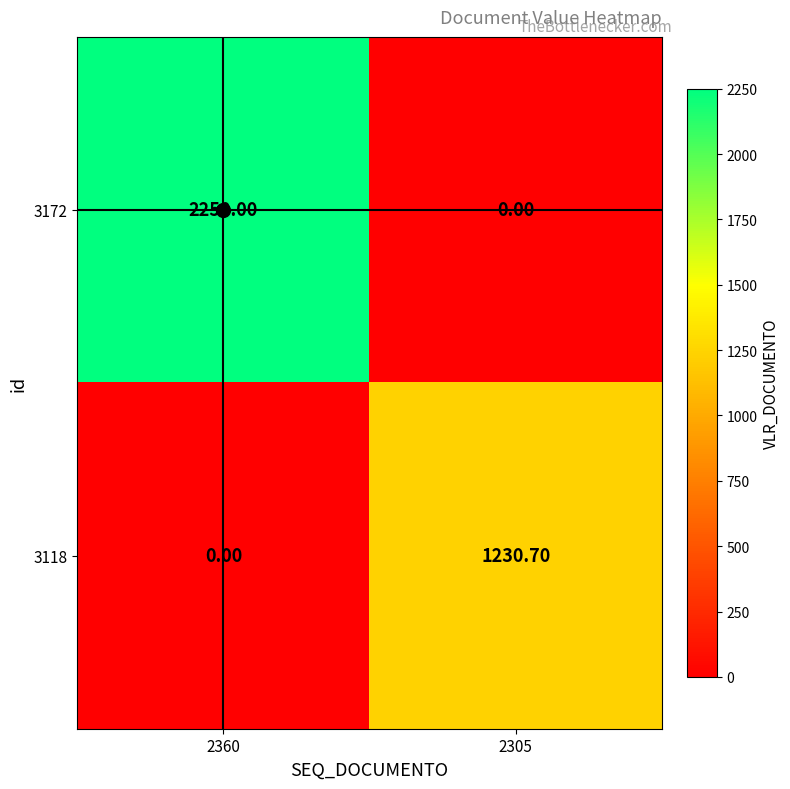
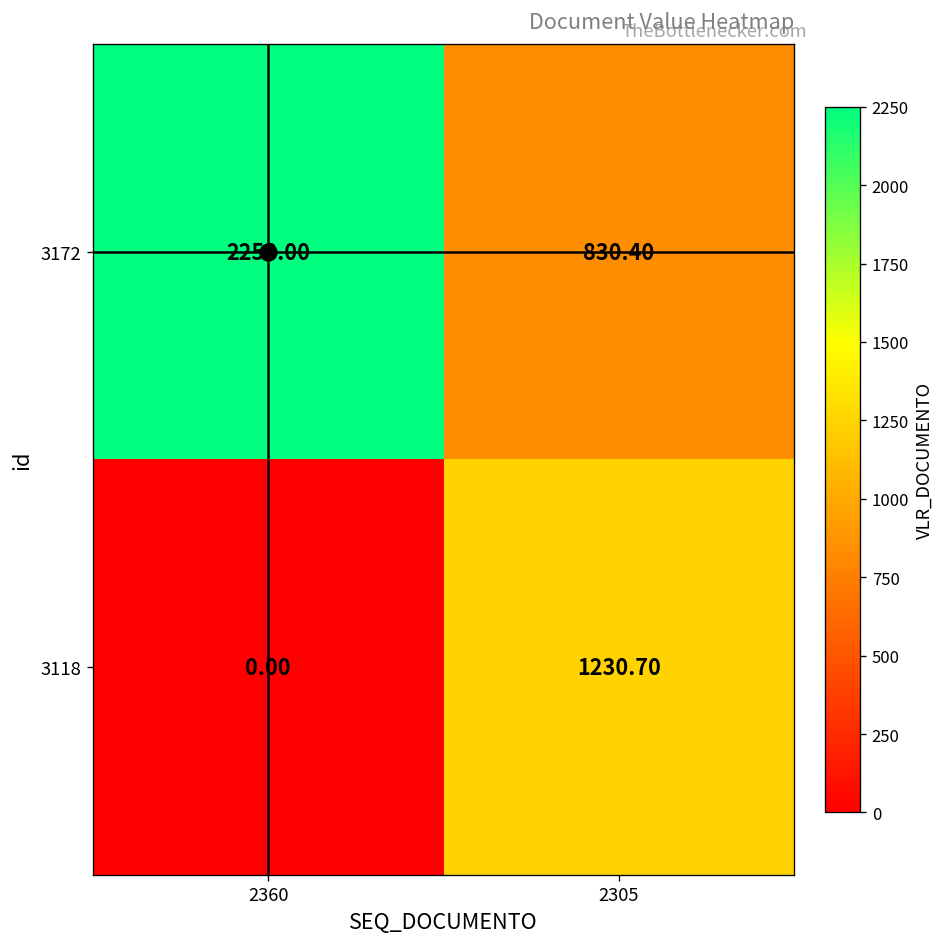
3172, 2305: 0.00 -> 830.40
